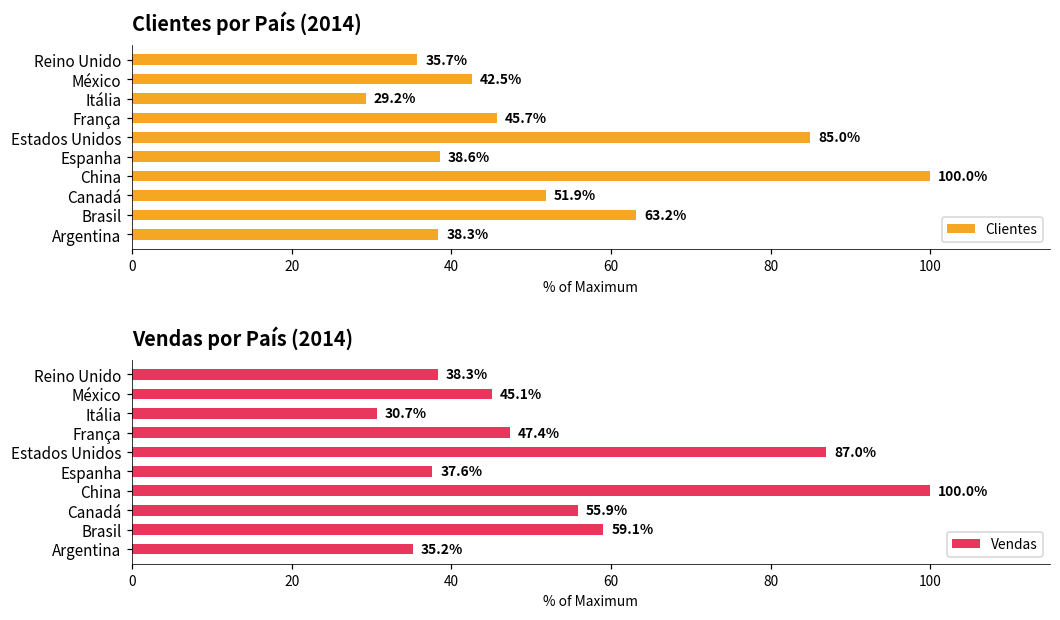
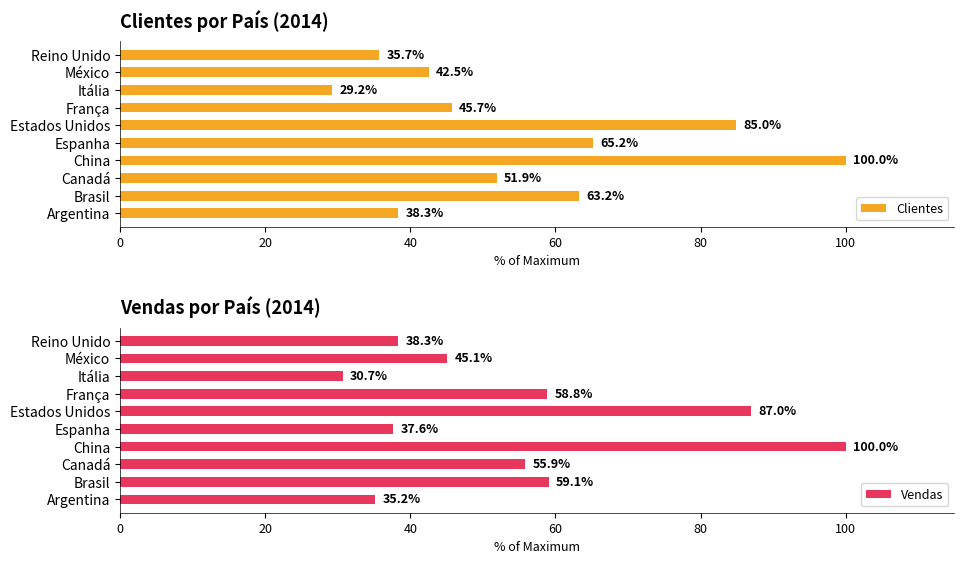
Clientes por País (2014), Espanha: 38.6% -> 65.2%
Vendas por País (2014), França: 47.4% -> 58.8%
